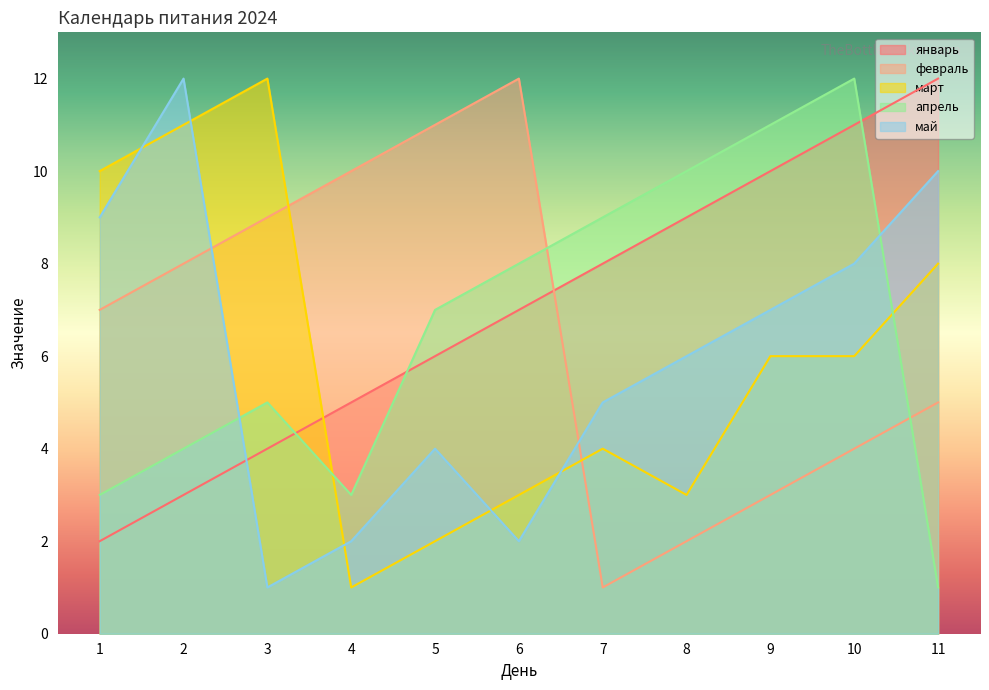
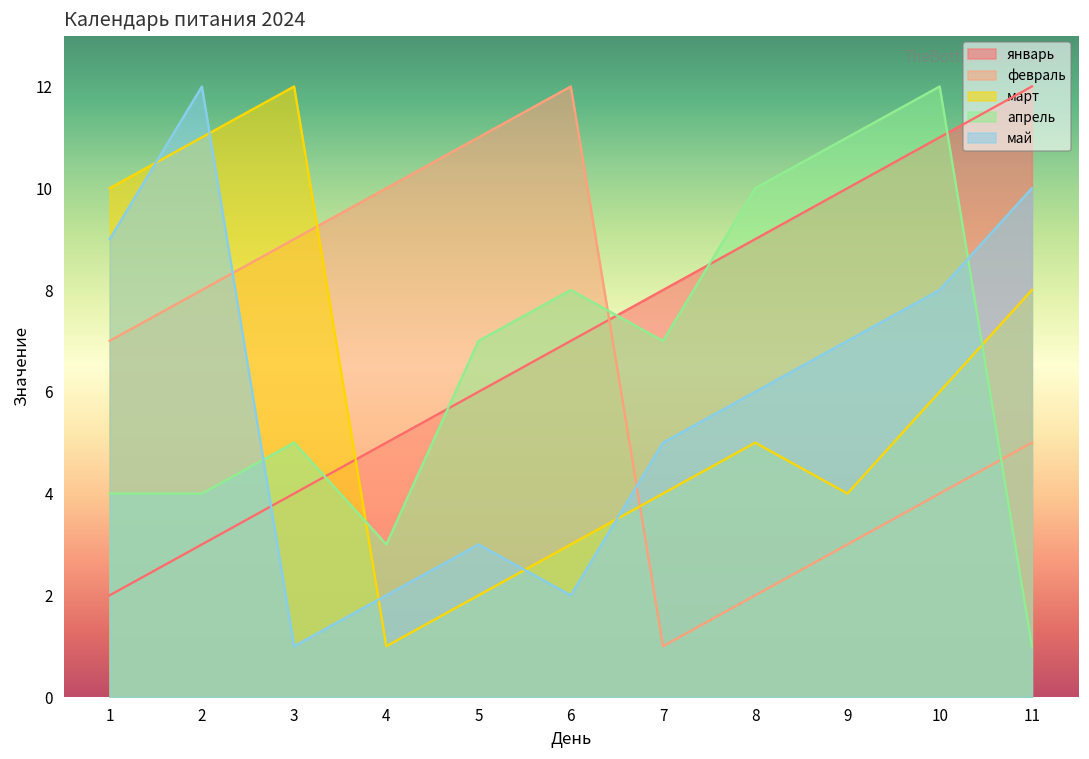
апрель, 1: 3 -> 4
май, 5: 4 -> 3
апрель, 7: 9 -> 7
март, 8: 3 -> 5
март, 9: 6 -> 4
